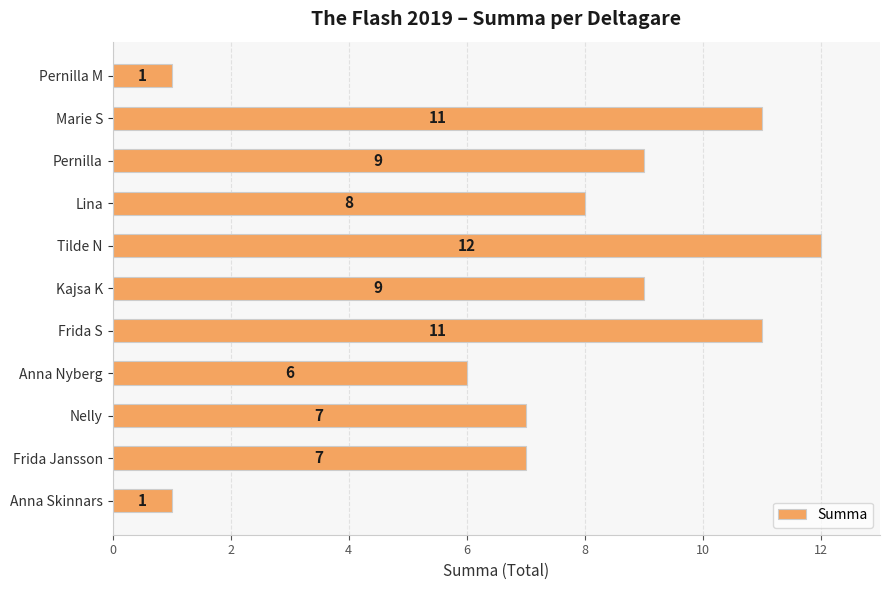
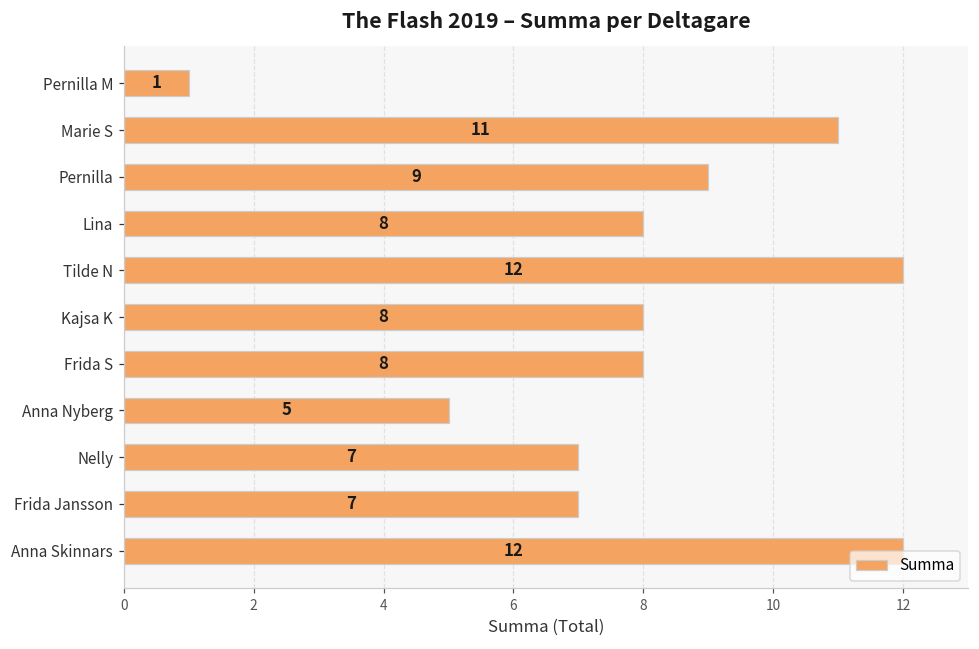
Kajsa K: 9 -> 8
Frida S: 11 -> 8
Anna Nyberg: 6 -> 5
Anna Skinnars: 1 -> 12
